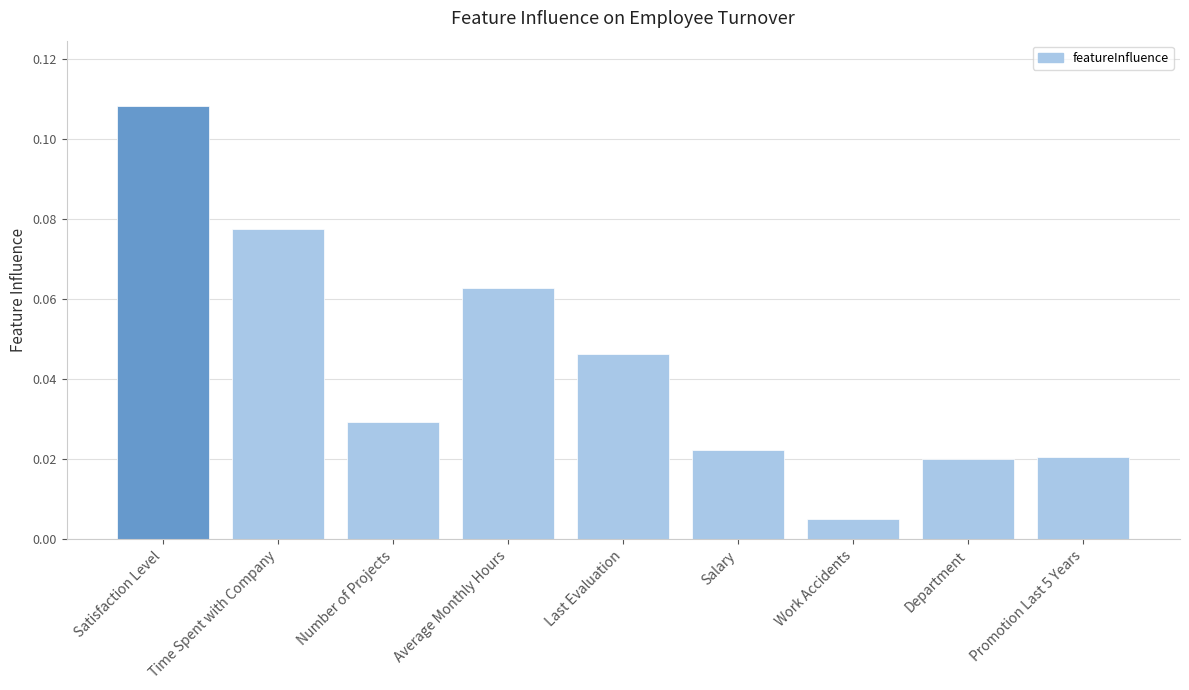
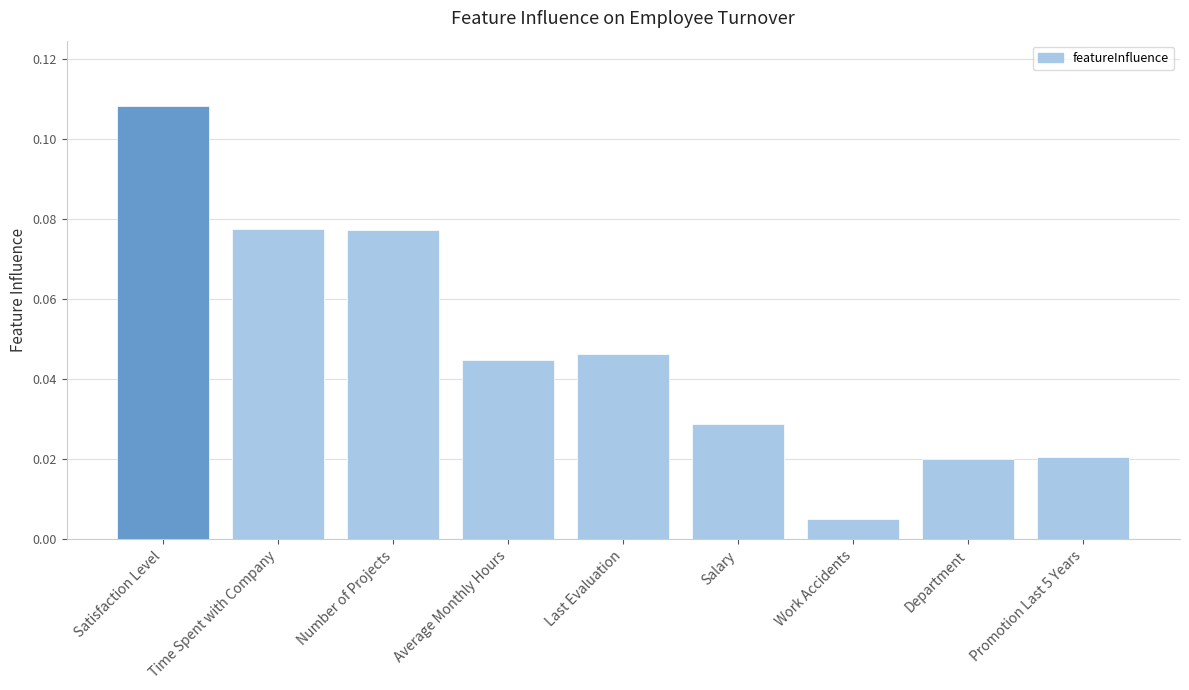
Number of Projects: 0.029 -> 0.077
Average Monthly Hours: 0.063 -> 0.045
Salary: 0.022 -> 0.029
